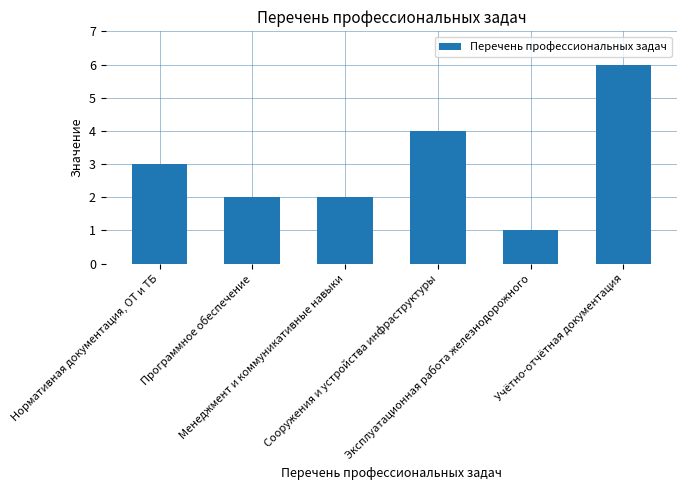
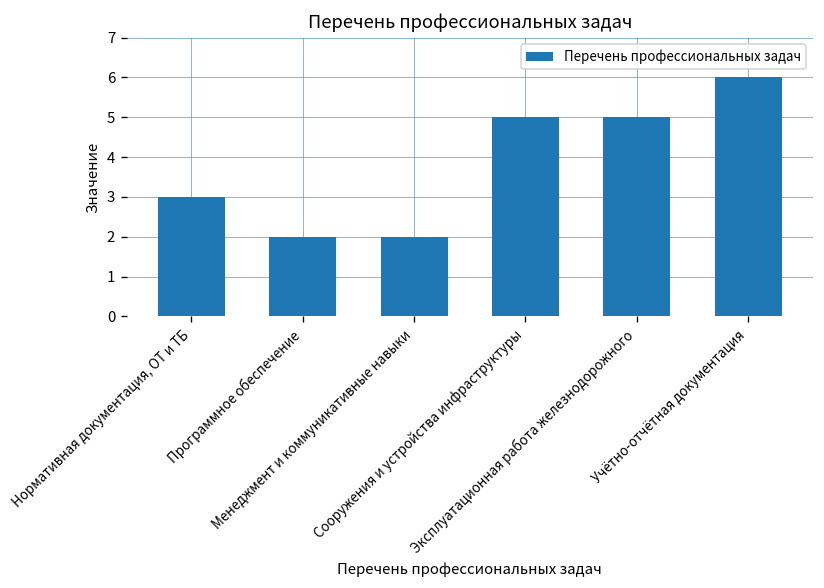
Сооружения и устройства инфраструктуры: 4 -> 5
Эксплуатационная работа железнодорожного: 1 -> 5
